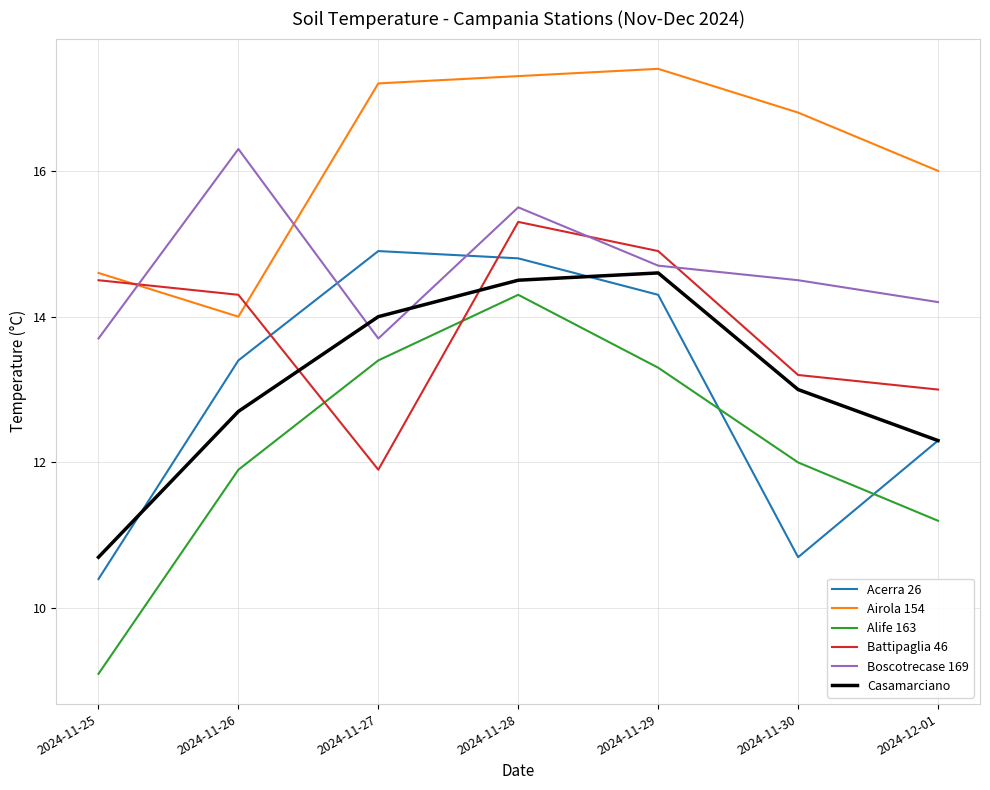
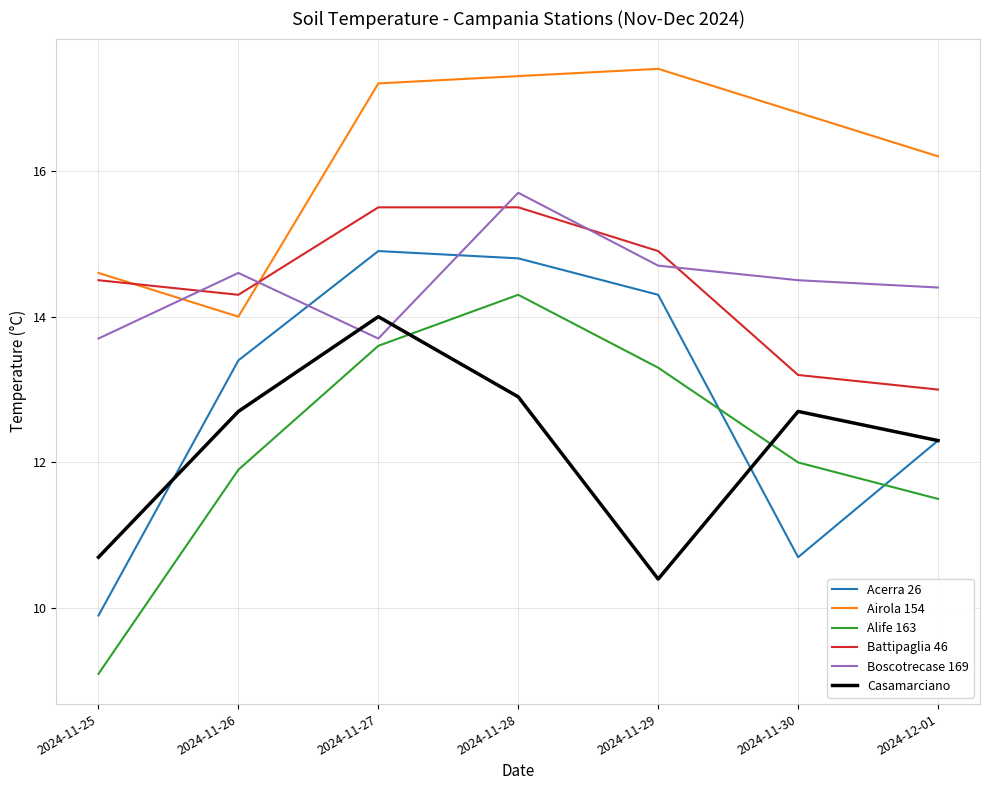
Acerra 26, 2024-11-25: 10.4 -> 9.9
Boscotrecase 169, 2024-11-26: 16.3 -> 14.6
Alife 163, 2024-11-27: 13.4 -> 13.6
Battipaglia 46, 2024-11-27: 11.9 -> 15.5
Battipaglia 46, 2024-11-28: 15.3 -> 15.5
Boscotrecase 169, 2024-11-28: 15.5 -> 15.7
Casamarciano, 2024-11-28: 14.5 -> 12.9
Casamarciano, 2024-11-29: 14.6 -> 10.4
Casamarciano, 2024-11-30: 13.0 -> 12.7
Airola 154, 2024-12-01: 16.0 -> 16.2
Alife 163, 2024-12-01: 11.2 -> 11.5
Boscotrecase 169, 2024-12-01: 14.2 -> 14.4
